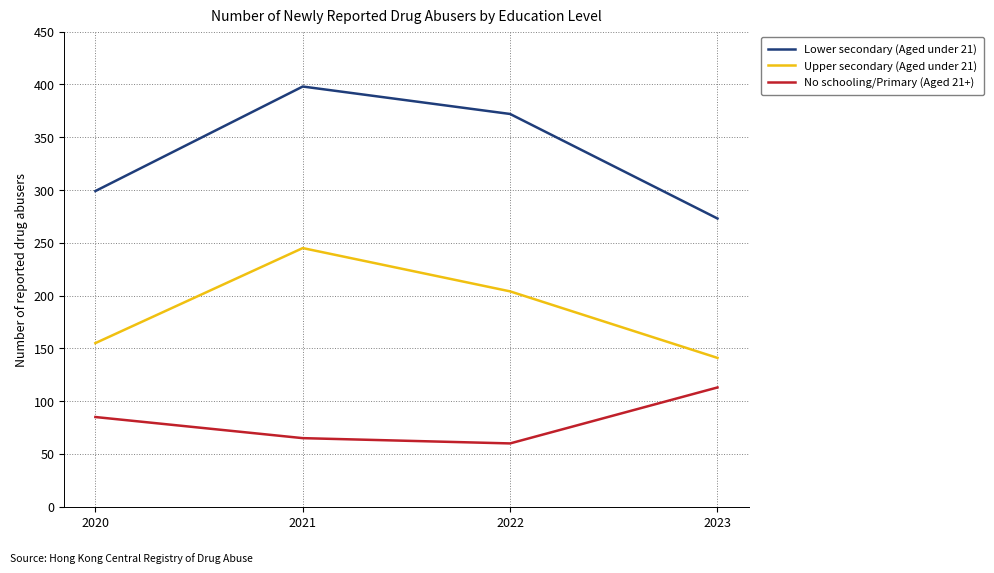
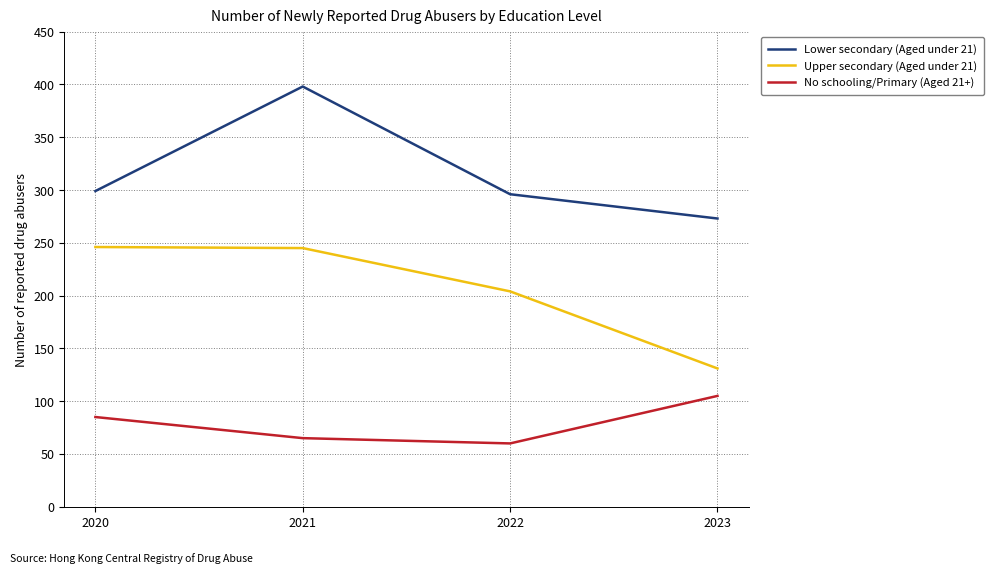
Upper secondary (Aged under 21), 2020: 155 -> 246
Lower secondary (Aged under 21), 2022: 372 -> 296
Upper secondary (Aged under 21), 2023: 141 -> 131
No schooling/Primary (Aged 21+), 2023: 113 -> 105
